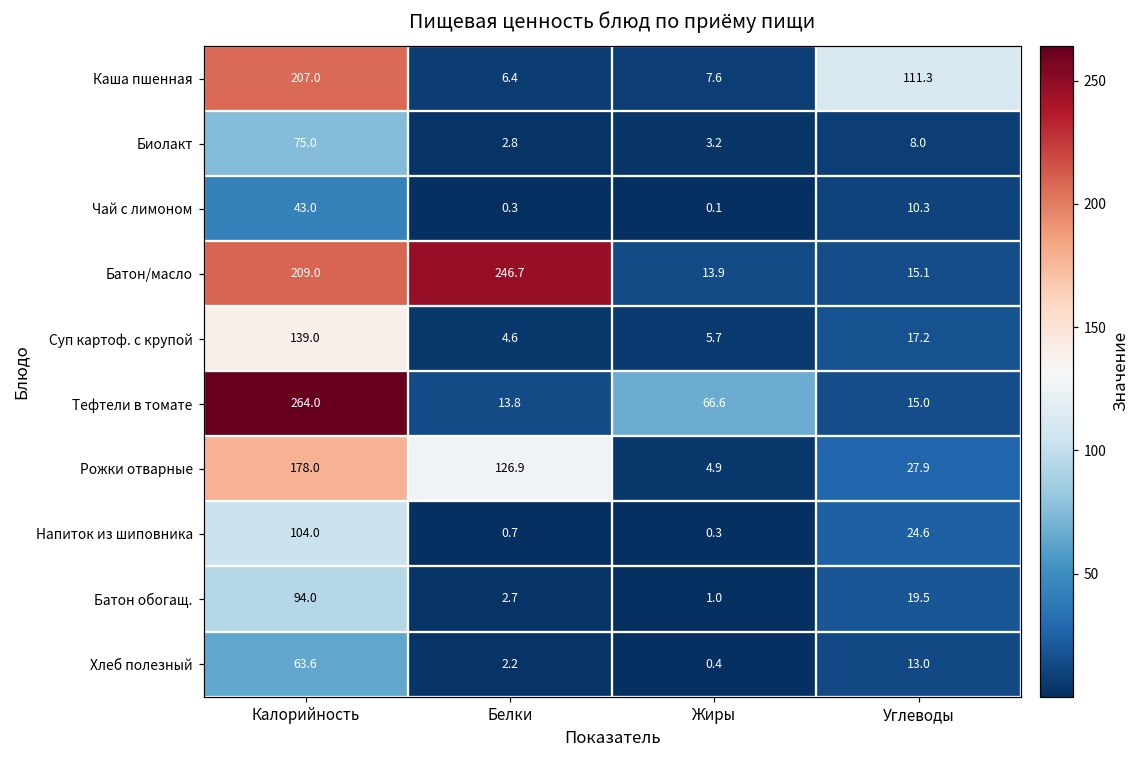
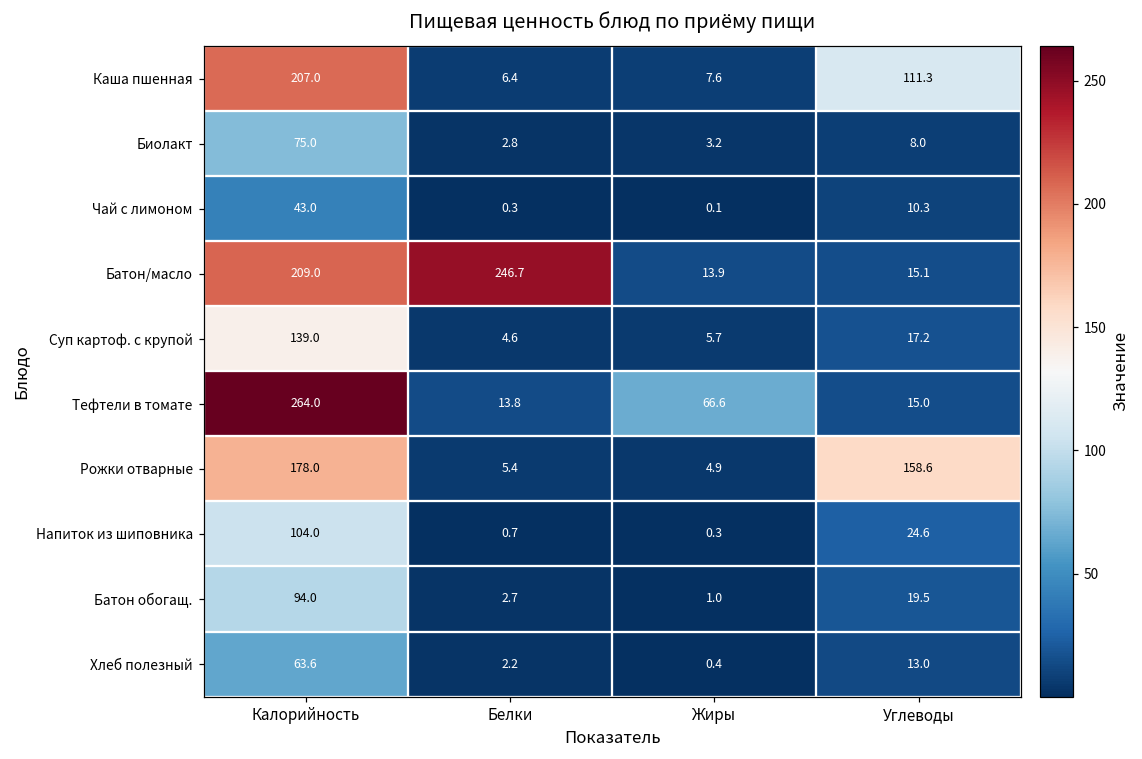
Рожки отварные, Белки: 126.9 -> 5.4
Рожки отварные, Углеводы: 27.9 -> 158.6
